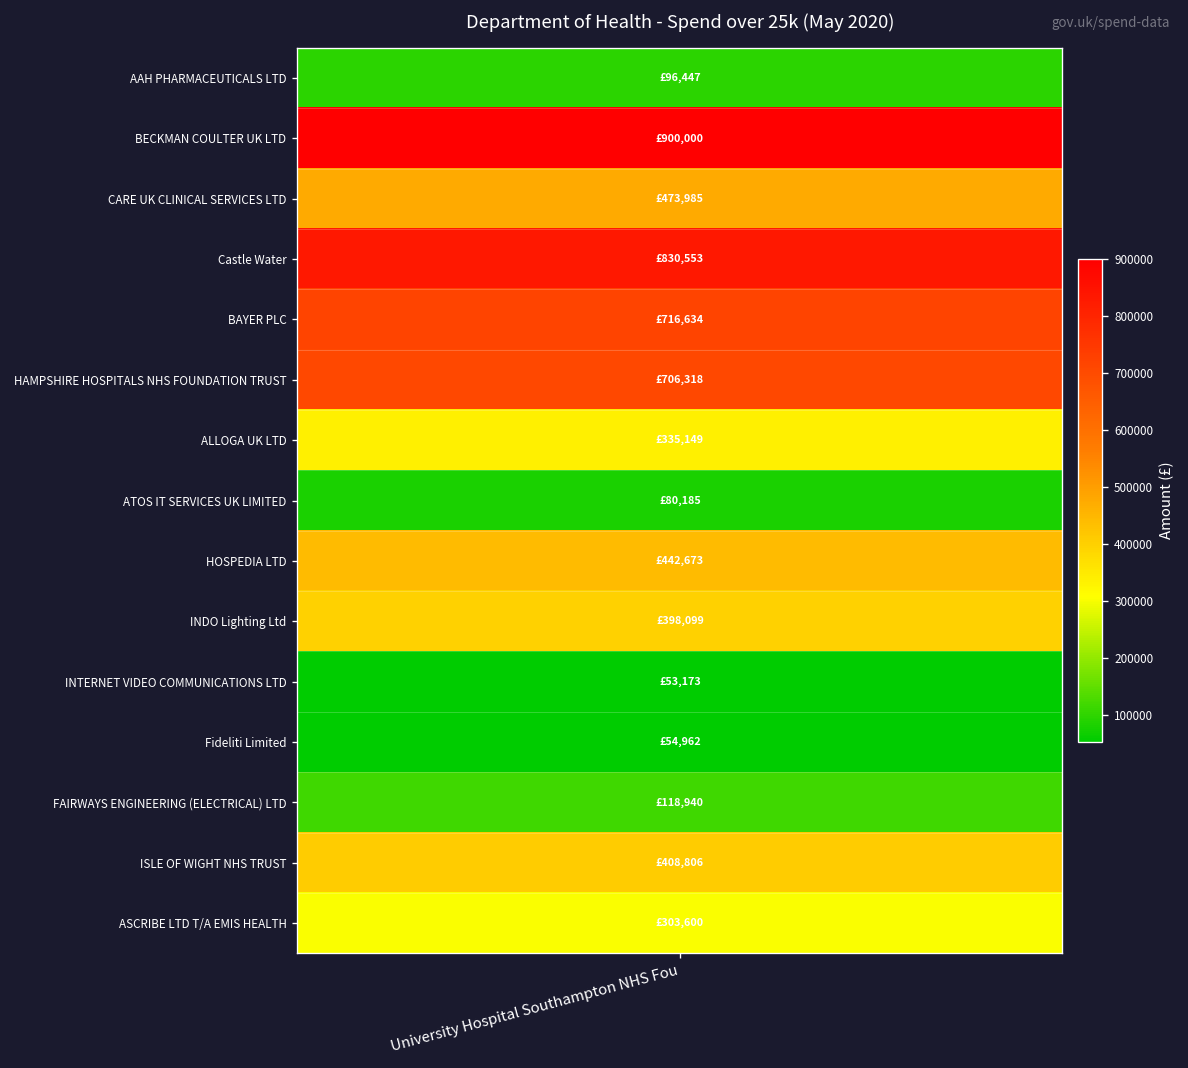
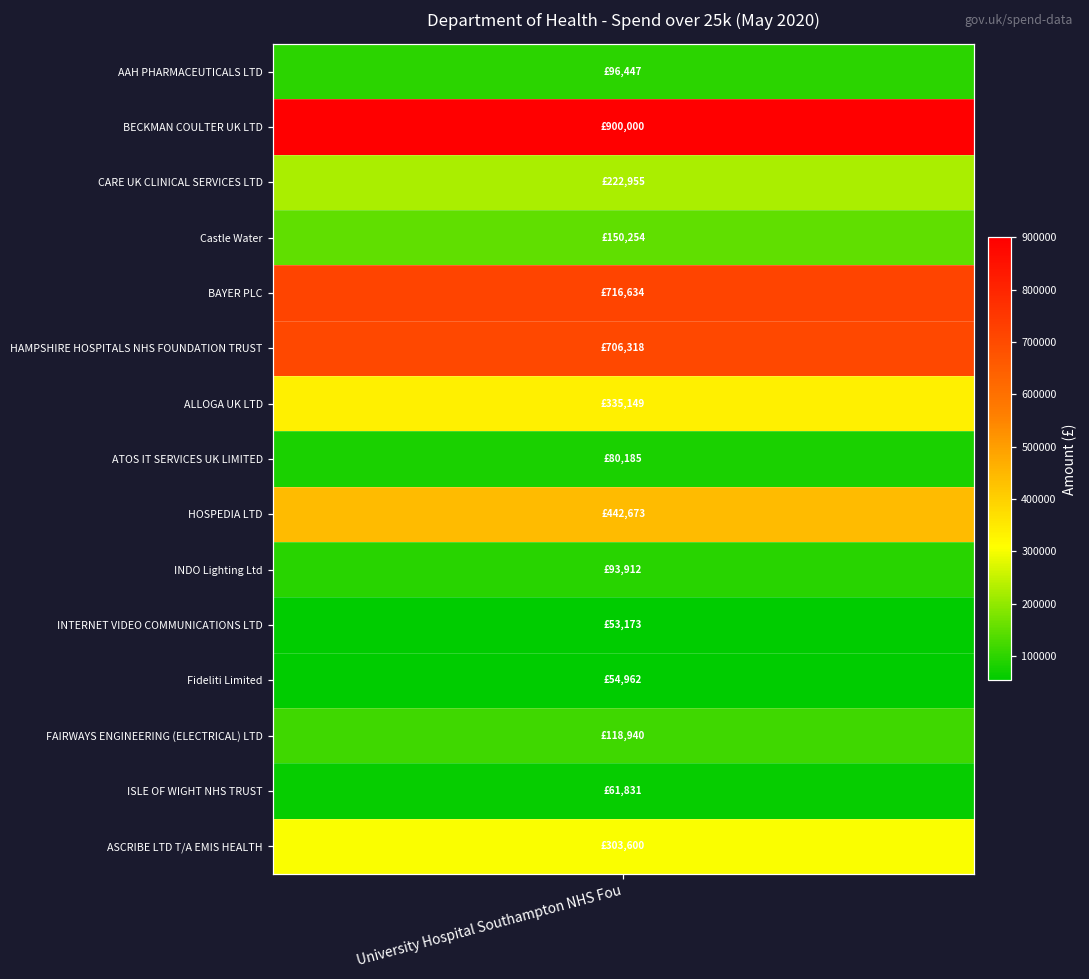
CARE UK CLINICAL SERVICES LTD, University Hospital Southampton NHS Fou: £473,985 -> £222,955
Castle Water, University Hospital Southampton NHS Fou: £830,553 -> £150,254
INDO Lighting Ltd, University Hospital Southampton NHS Fou: £398,099 -> £93,912
ISLE OF WIGHT NHS TRUST, University Hospital Southampton NHS Fou: £408,806 -> £61,831
